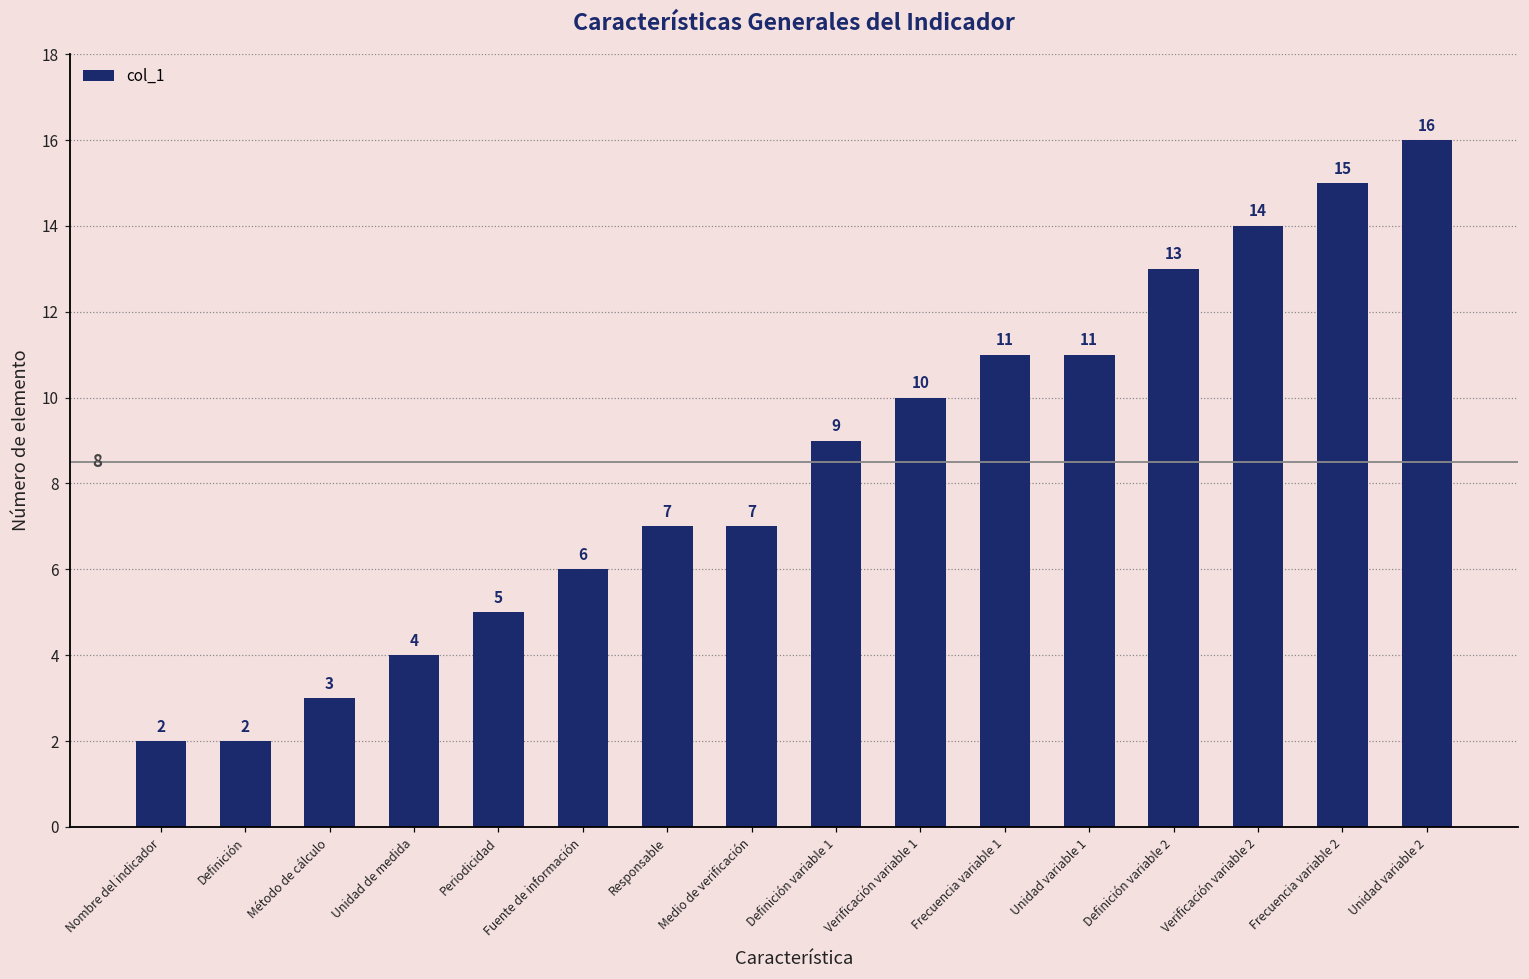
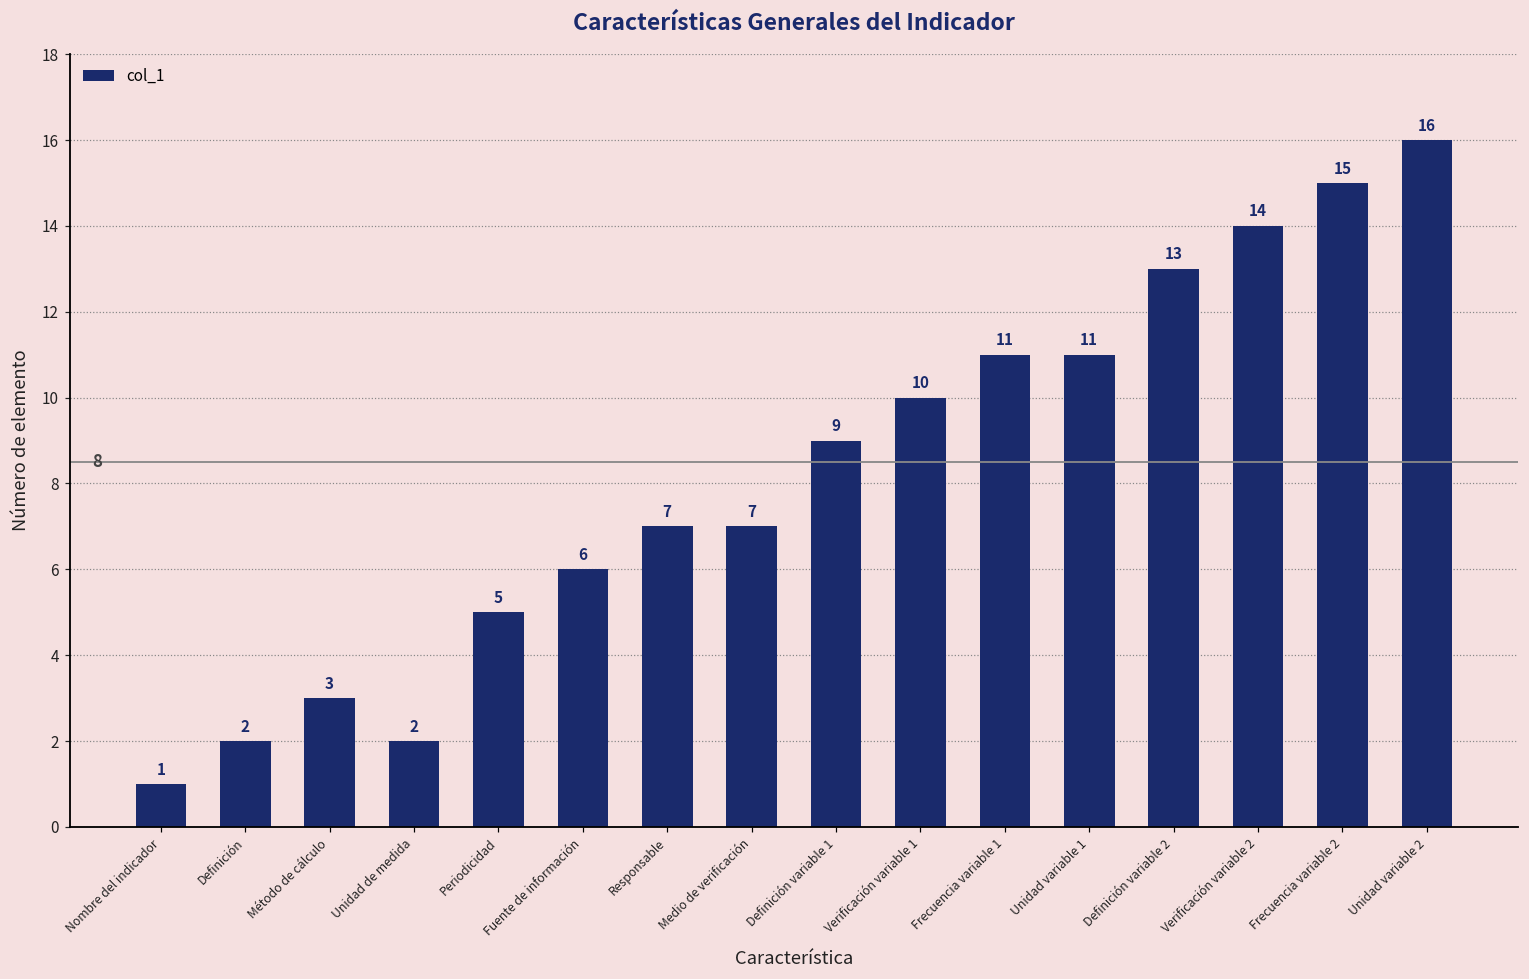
Nombre del indicador: 2 -> 1
Unidad de medida: 4 -> 2
